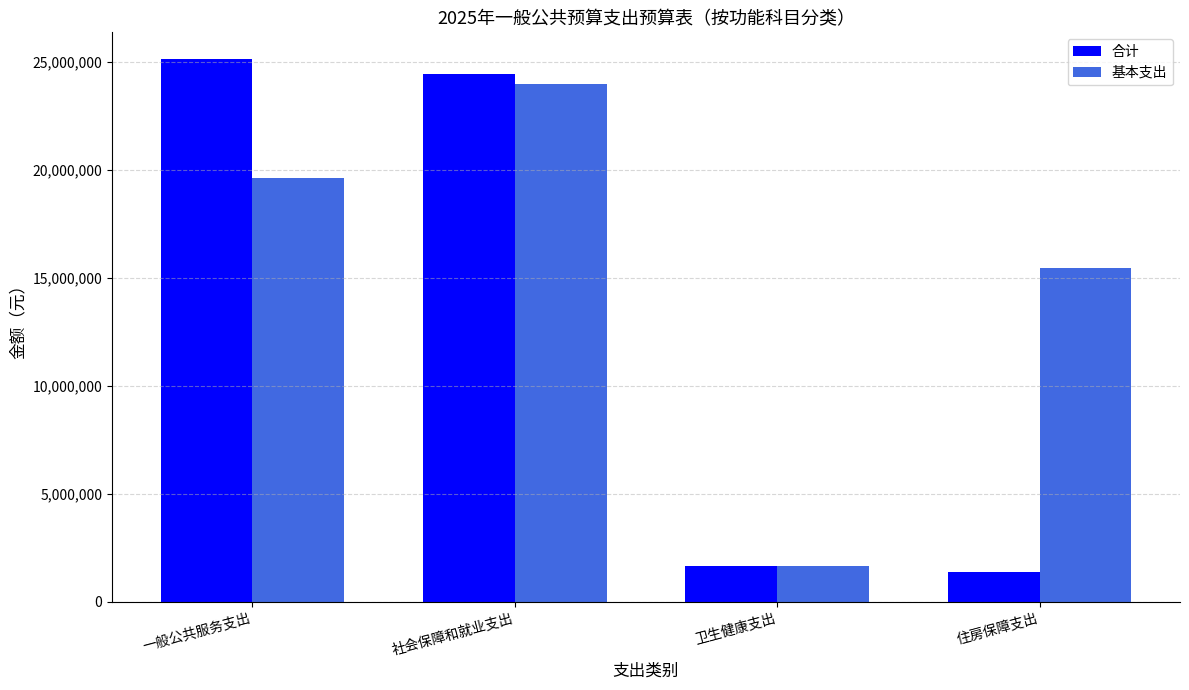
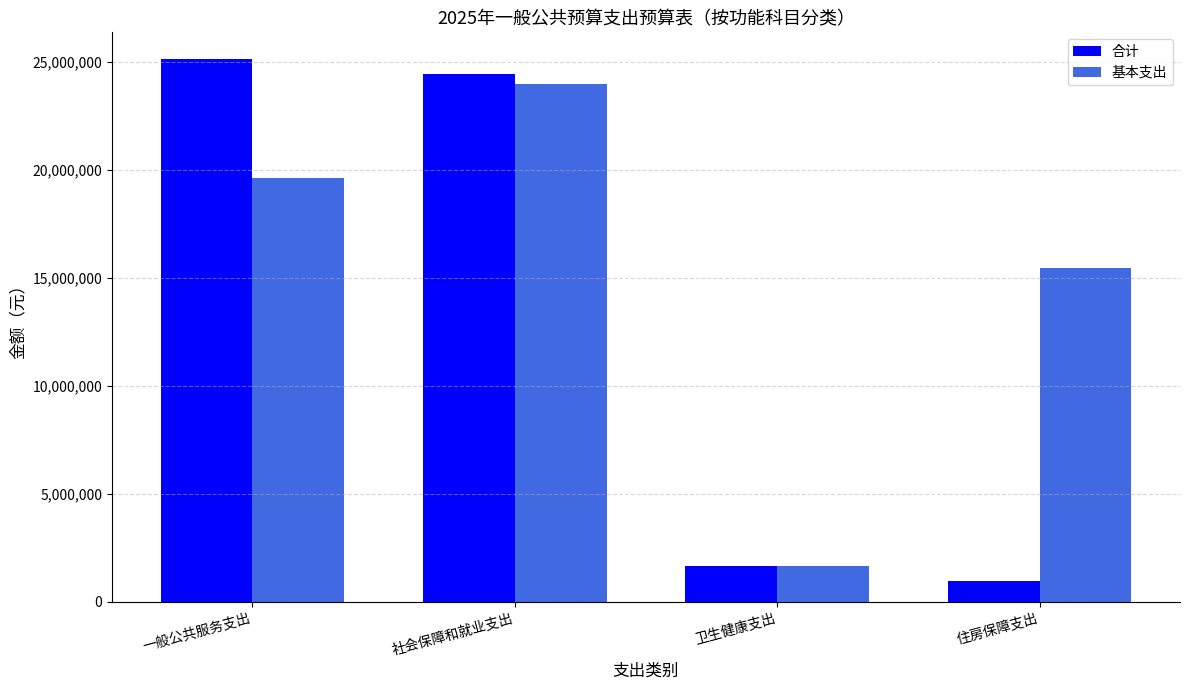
合计, 住房保障支出: 1,400,000 -> 1,000,000
